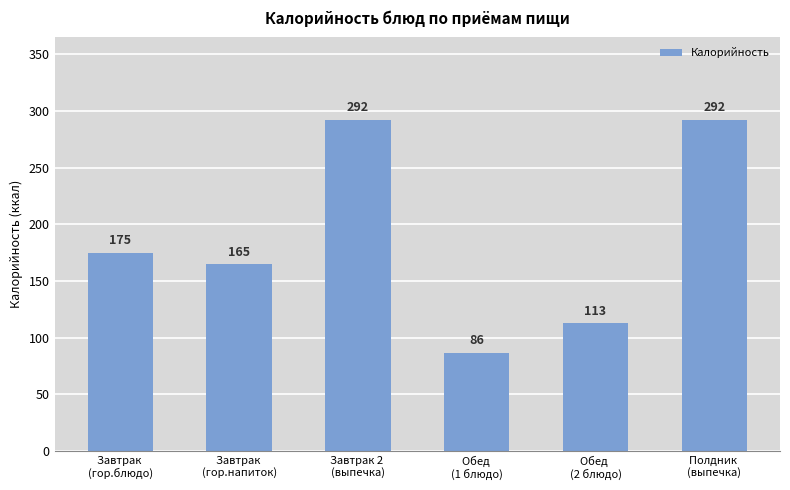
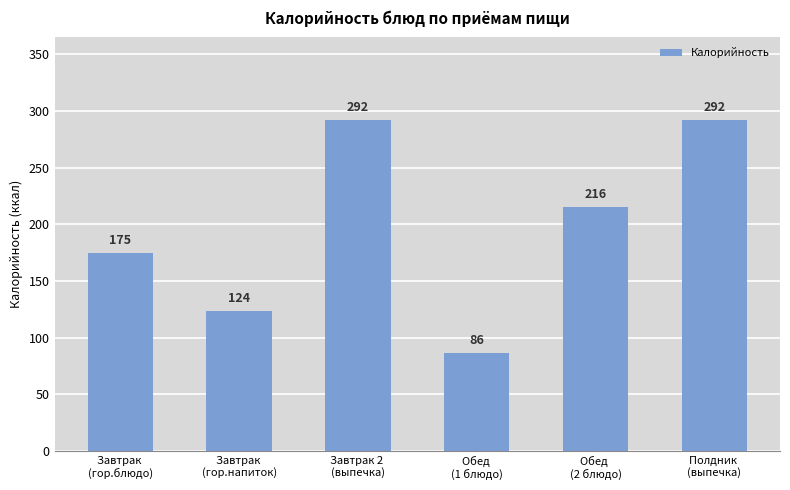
Завтрак (гор.напиток): 165 -> 124
Обед (2 блюдо): 113 -> 216
